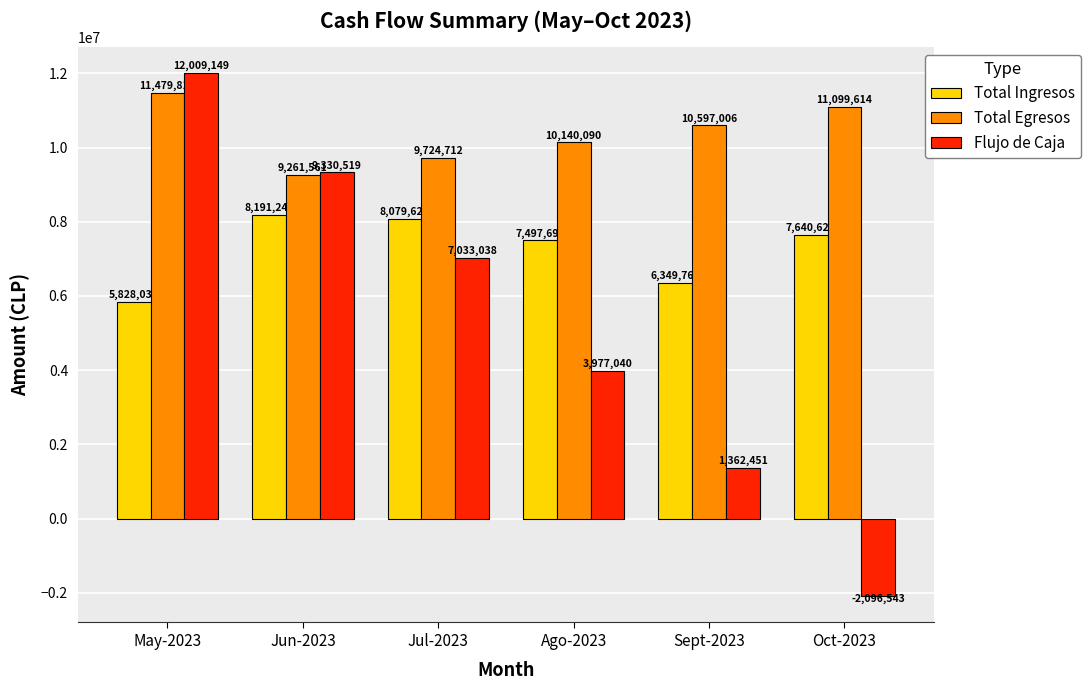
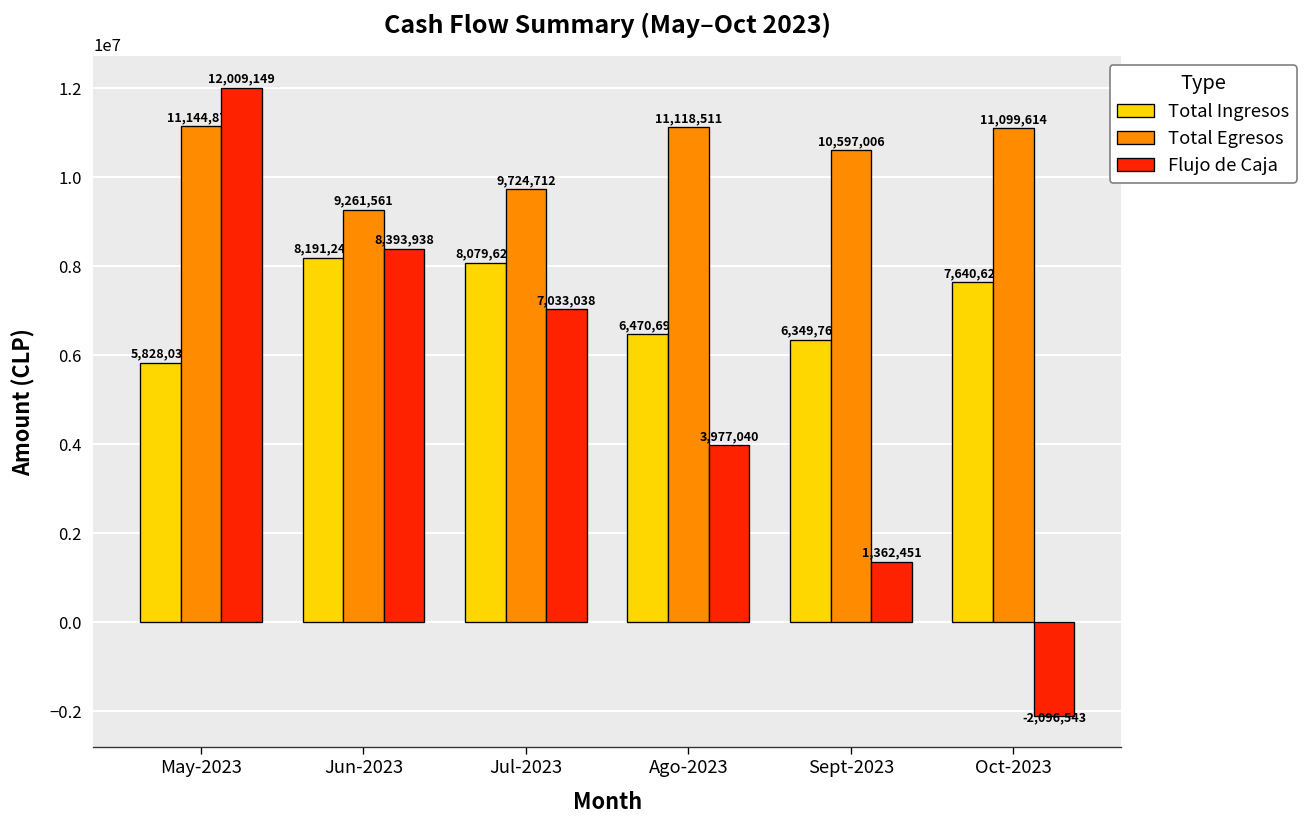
Total Egresos, May-2023: 11,479,818 -> 11,144,875
Flujo de Caja, Jun-2023: 9,330,519 -> 8,393,938
Total Ingresos, Ago-2023: 7,497,691 -> 6,470,696
Total Egresos, Ago-2023: 10,140,090 -> 11,118,511
